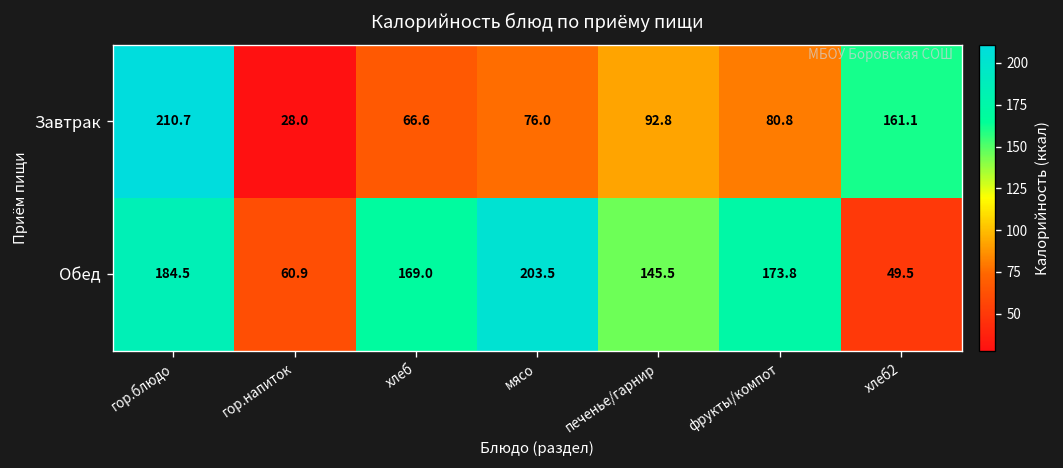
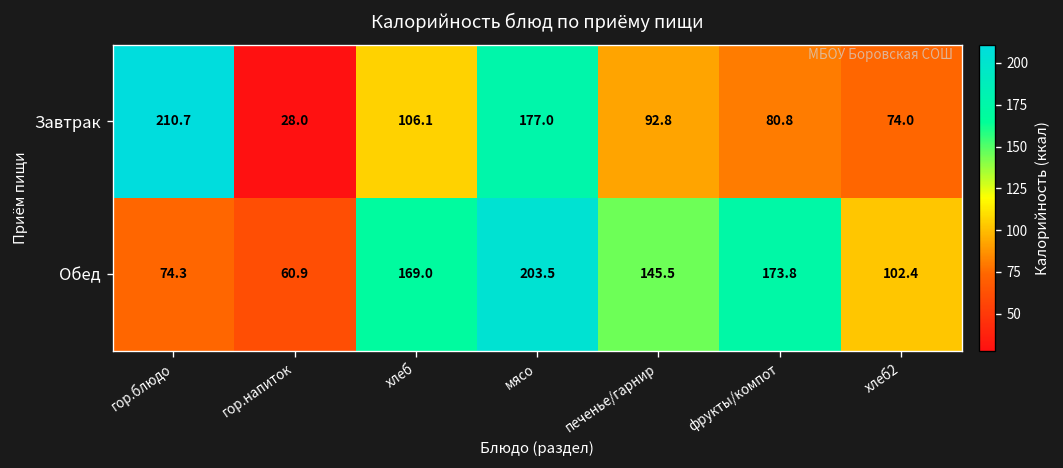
Завтрак, хлеб: 66.6 -> 106.1
Завтрак, мясо: 76.0 -> 177.0
Завтрак, хлеб2: 161.1 -> 74.0
Обед, гор.блюдо: 184.5 -> 74.3
Обед, хлеб2: 49.5 -> 102.4
